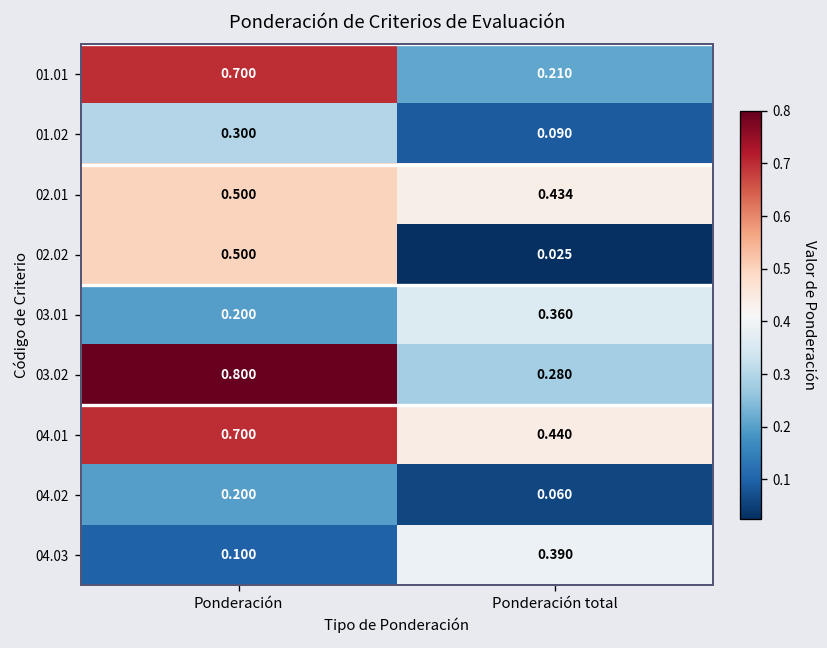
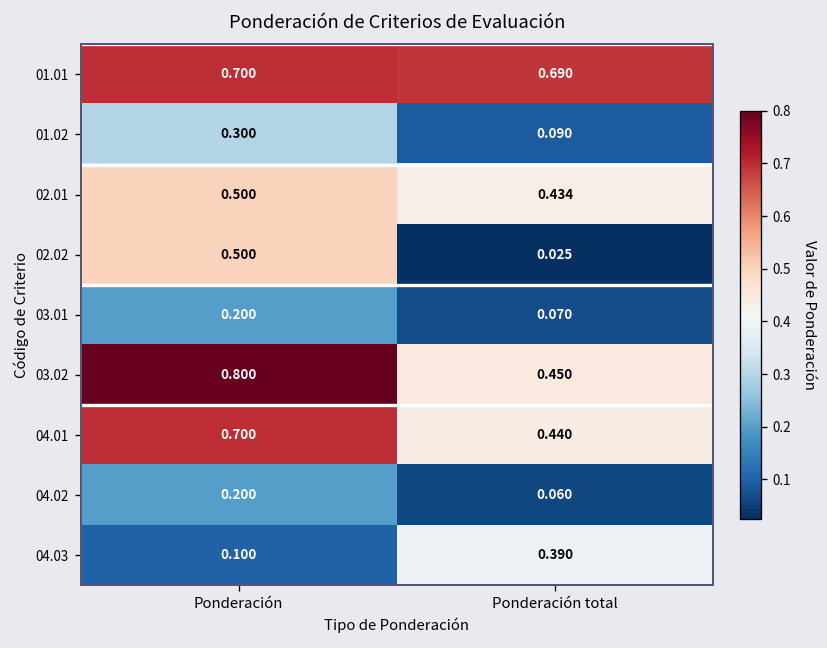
01.01, Ponderación total: 0.210 -> 0.690
03.01, Ponderación total: 0.360 -> 0.070
03.02, Ponderación total: 0.280 -> 0.450
